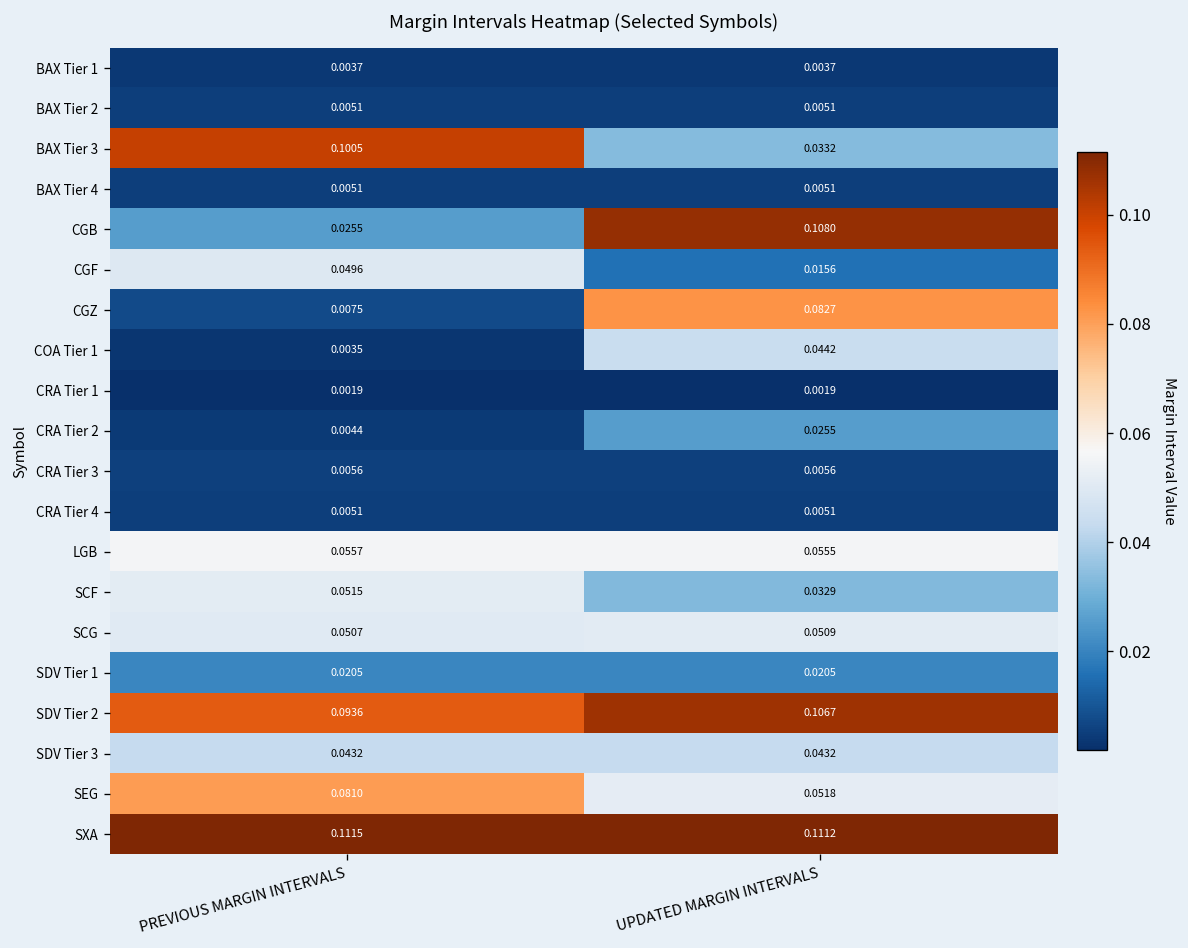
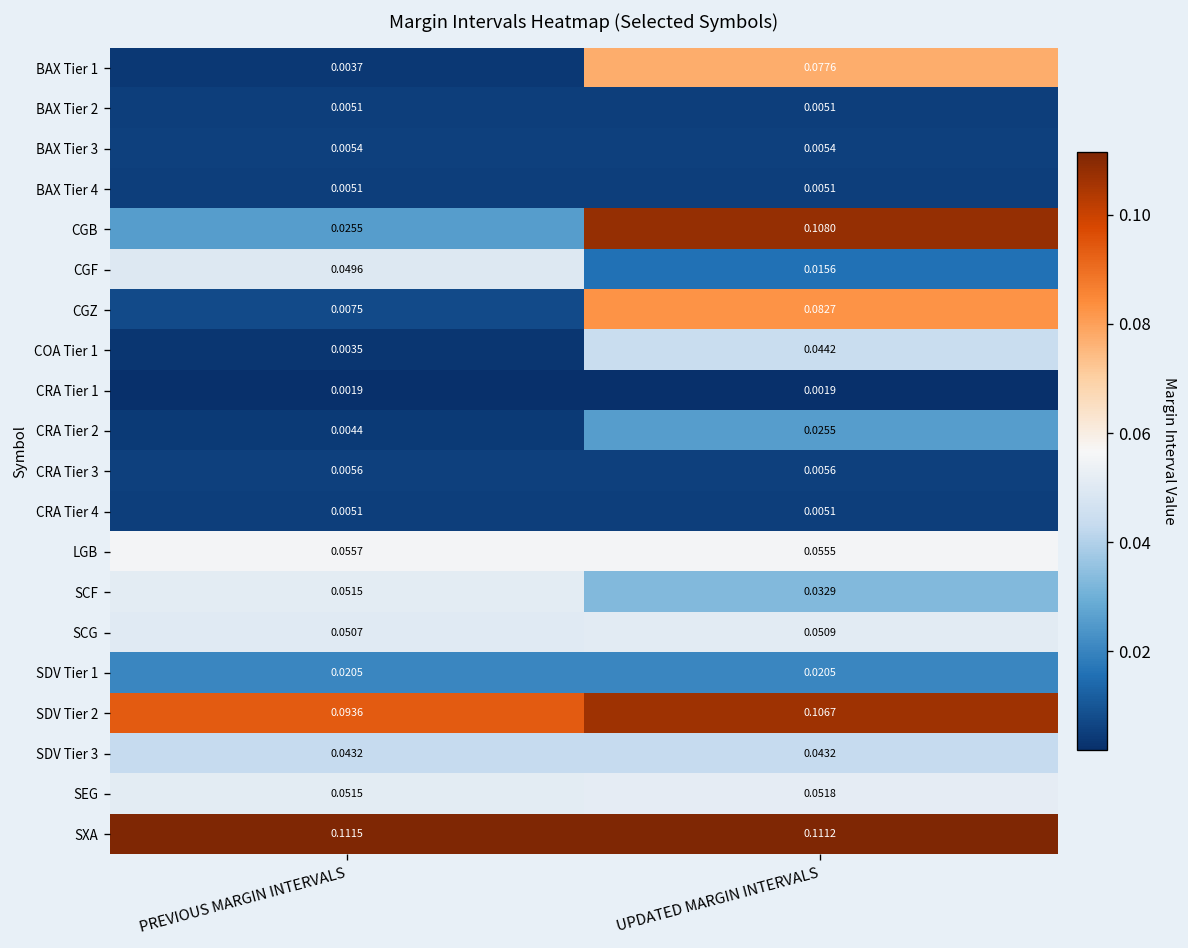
BAX Tier 1, UPDATED MARGIN INTERVALS: 0.0037 -> 0.0776
BAX Tier 3, PREVIOUS MARGIN INTERVALS: 0.1005 -> 0.0054
BAX Tier 3, UPDATED MARGIN INTERVALS: 0.0332 -> 0.0054
SEG, PREVIOUS MARGIN INTERVALS: 0.0810 -> 0.0515
